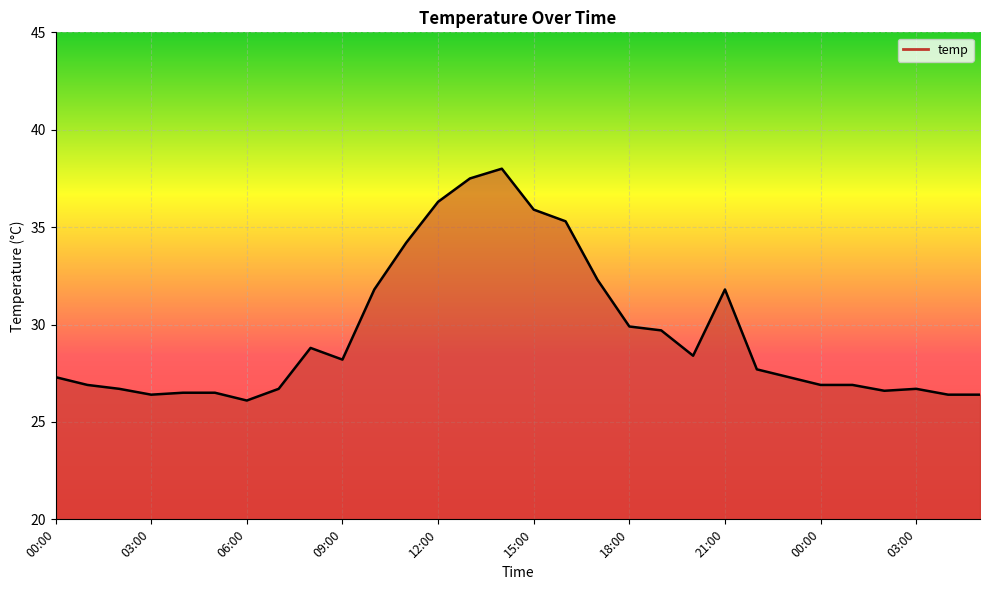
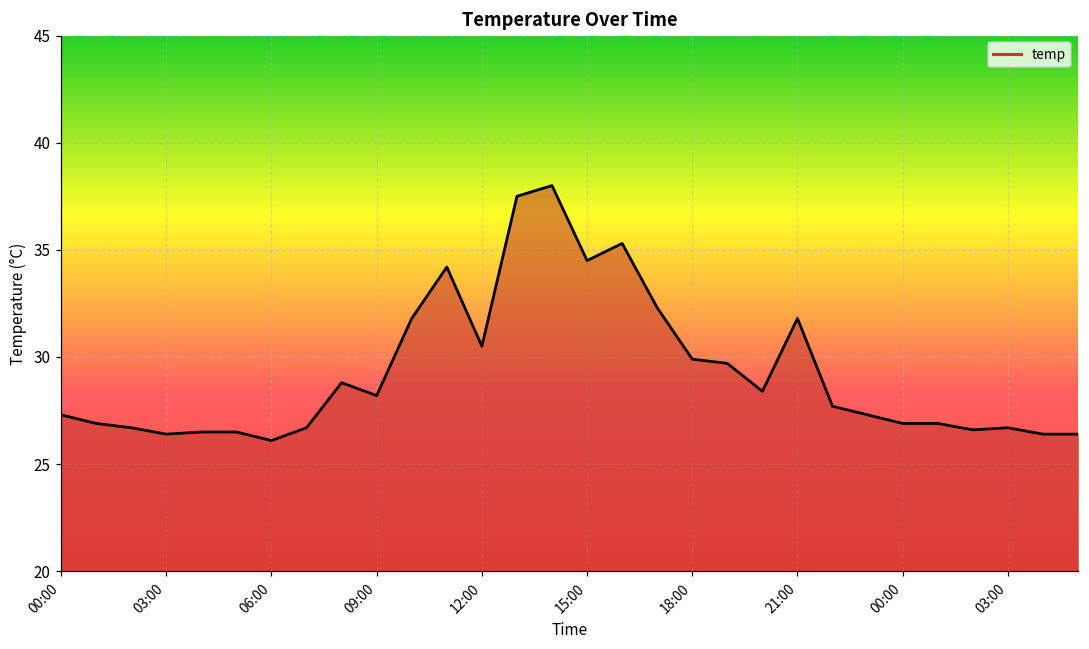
12:00: 36.3 -> 30.5
15:00: 35.9 -> 34.5
